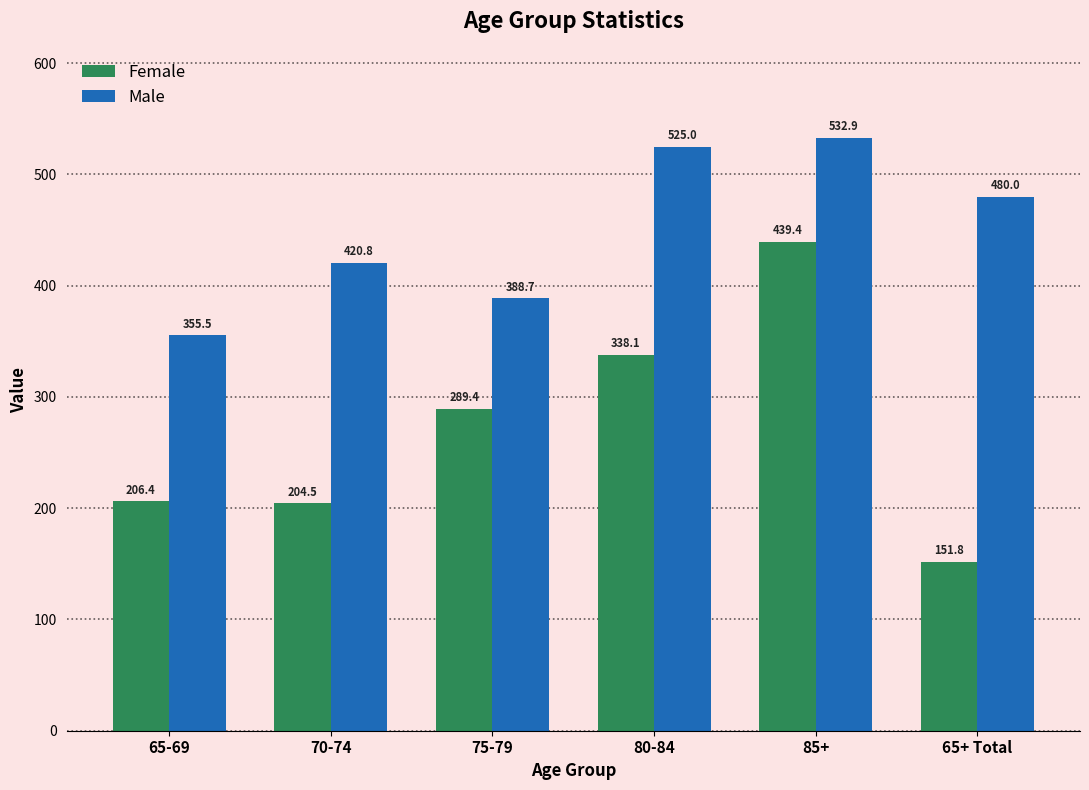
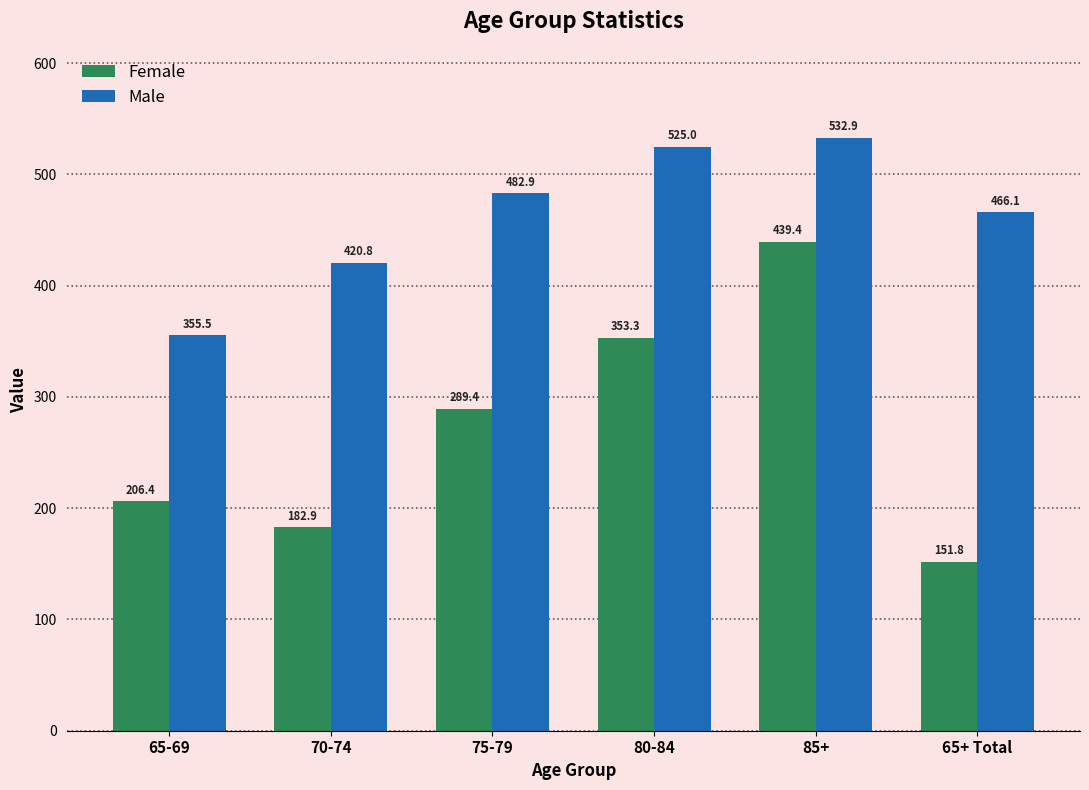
Female, 70-74: 204.5 -> 182.9
Male, 75-79: 388.7 -> 482.9
Female, 80-84: 338.1 -> 353.3
Male, 65+ Total: 480.0 -> 466.1
